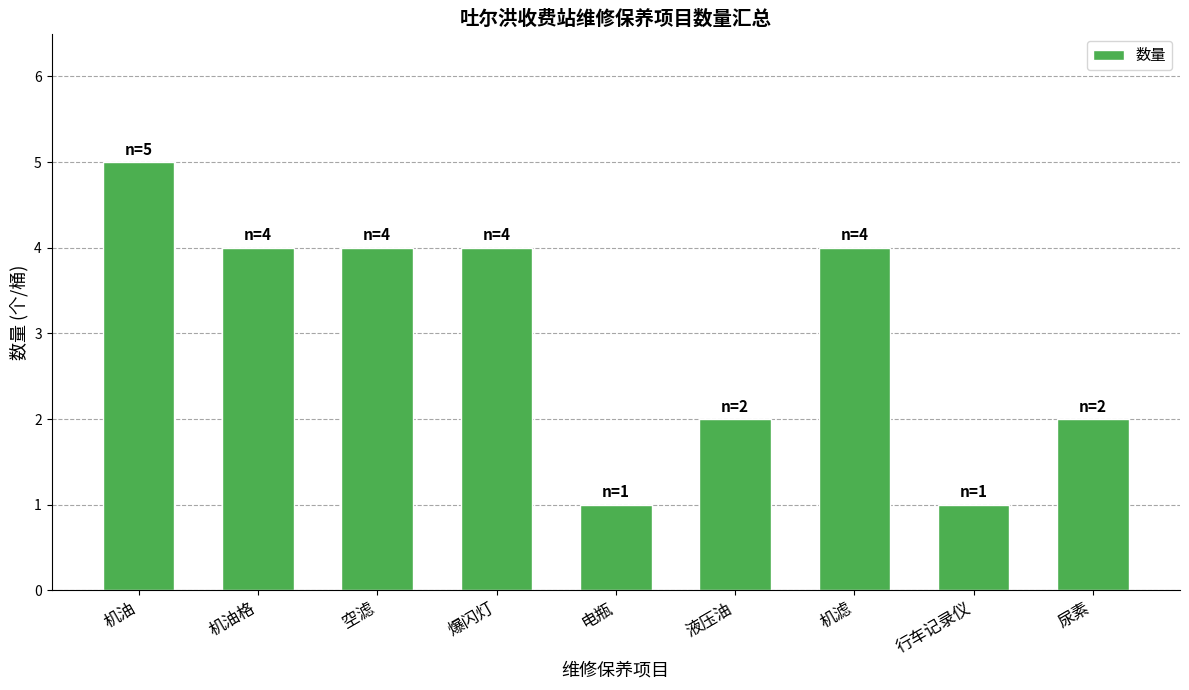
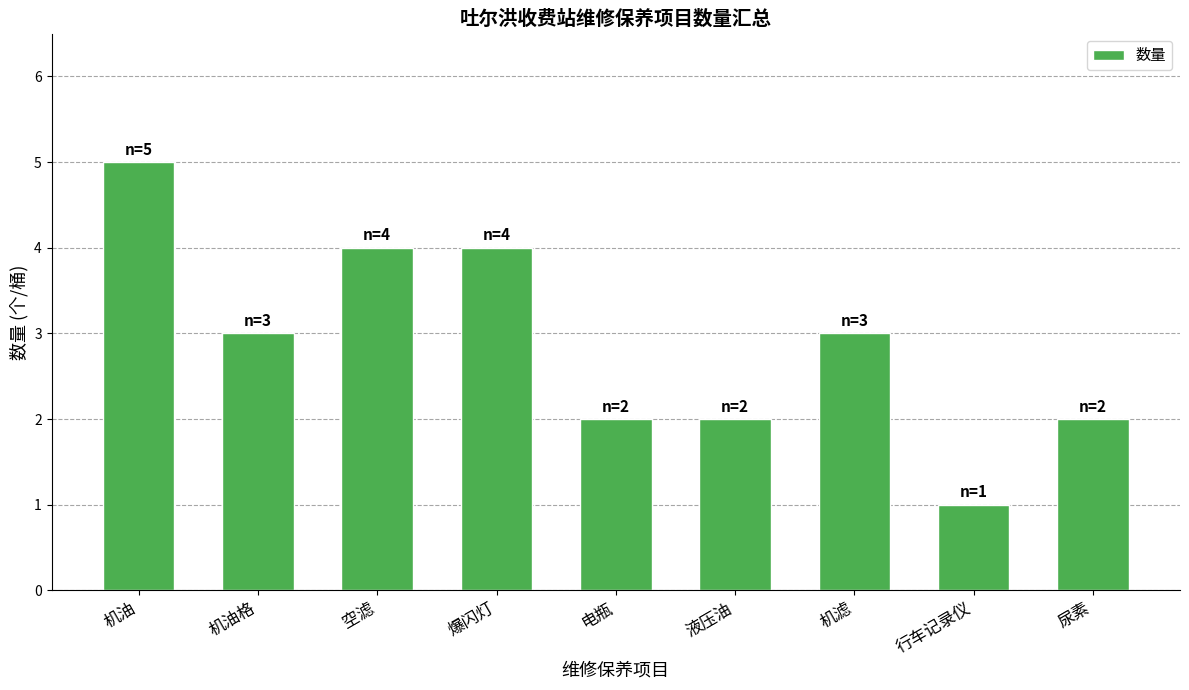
机油格: 4 -> 3
电瓶: 1 -> 2
机滤: 4 -> 3
